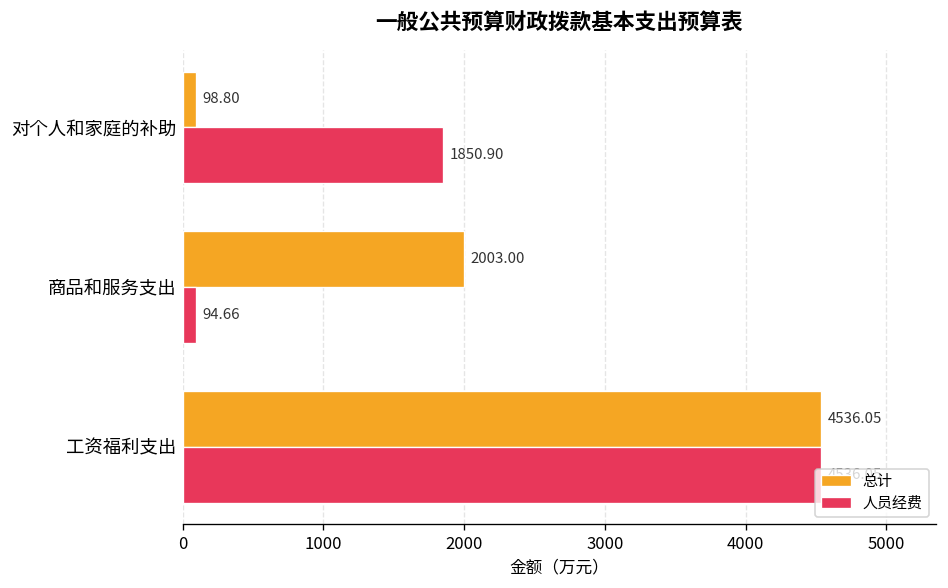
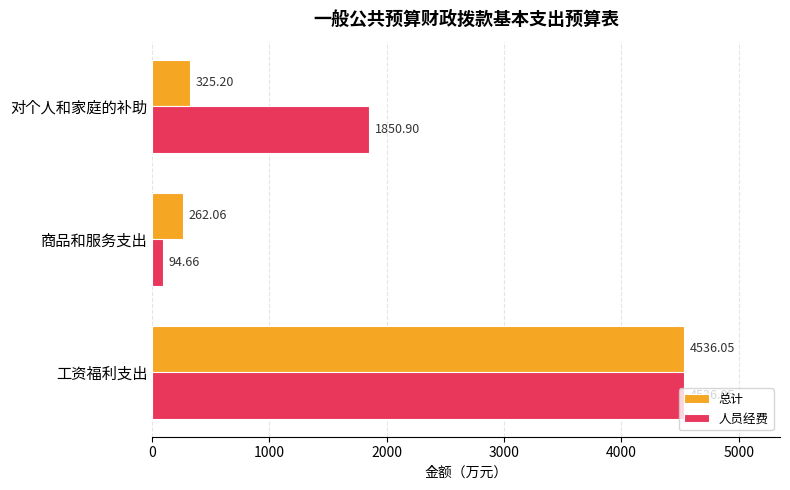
总计, 对个人和家庭的补助: 98.80 -> 325.20
总计, 商品和服务支出: 2003.00 -> 262.06
